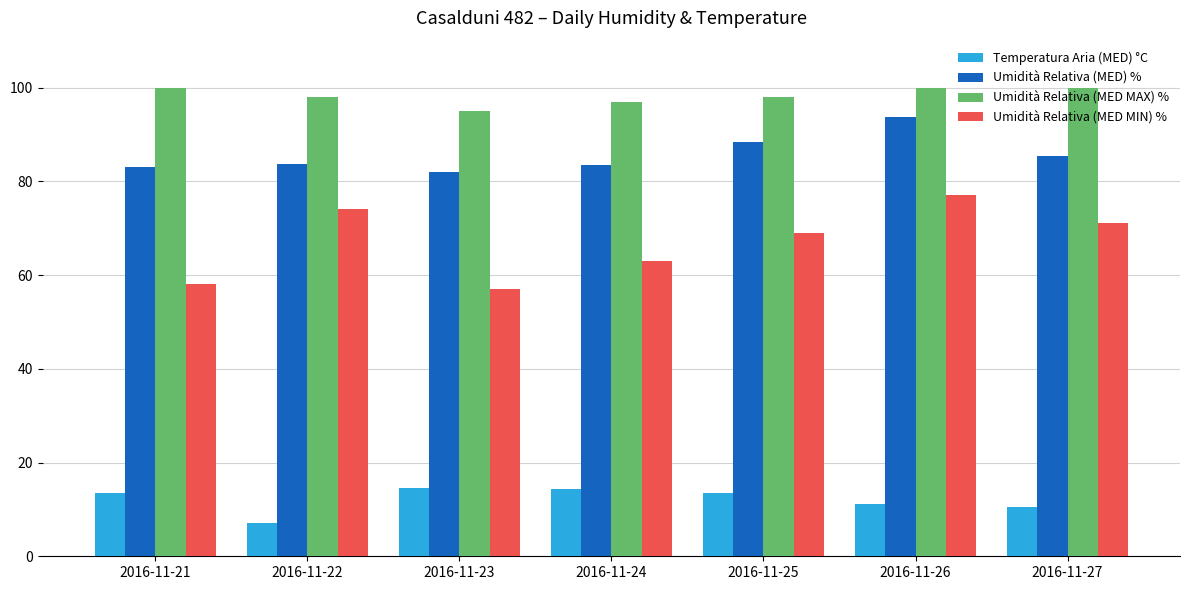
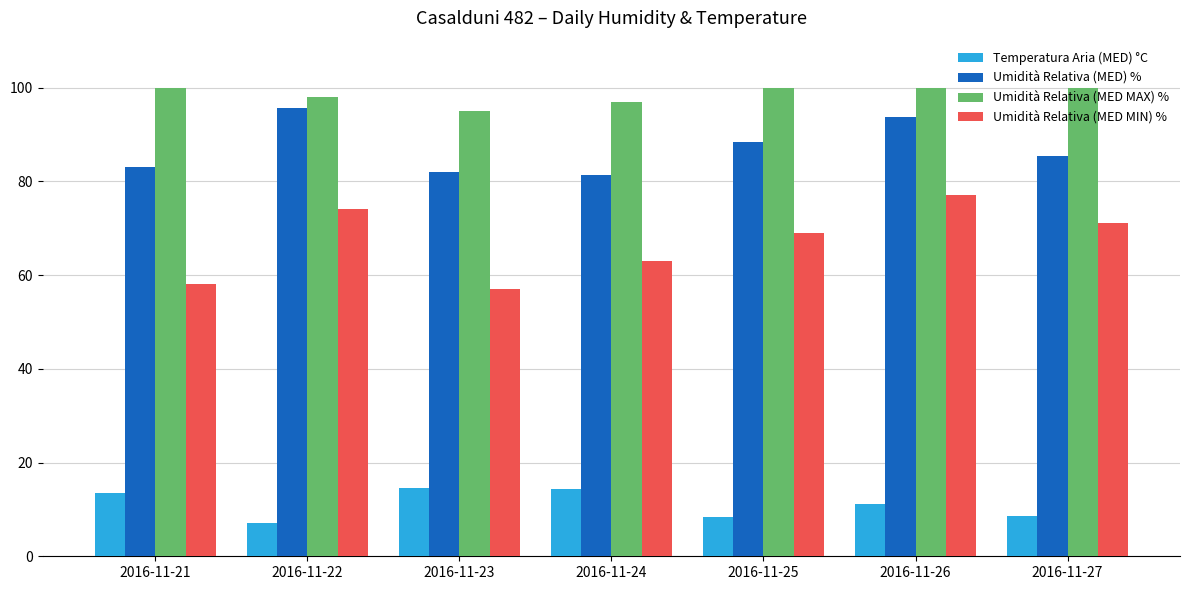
Umidità Relativa (MED) %, 2016-11-22: 84 -> 96
Umidità Relativa (MED) %, 2016-11-24: 83 -> 81
Temperatura Aria (MED) °C, 2016-11-25: 14 -> 8
Umidità Relativa (MED MAX) %, 2016-11-25: 98 -> 100
Temperatura Aria (MED) °C, 2016-11-27: 11 -> 9
